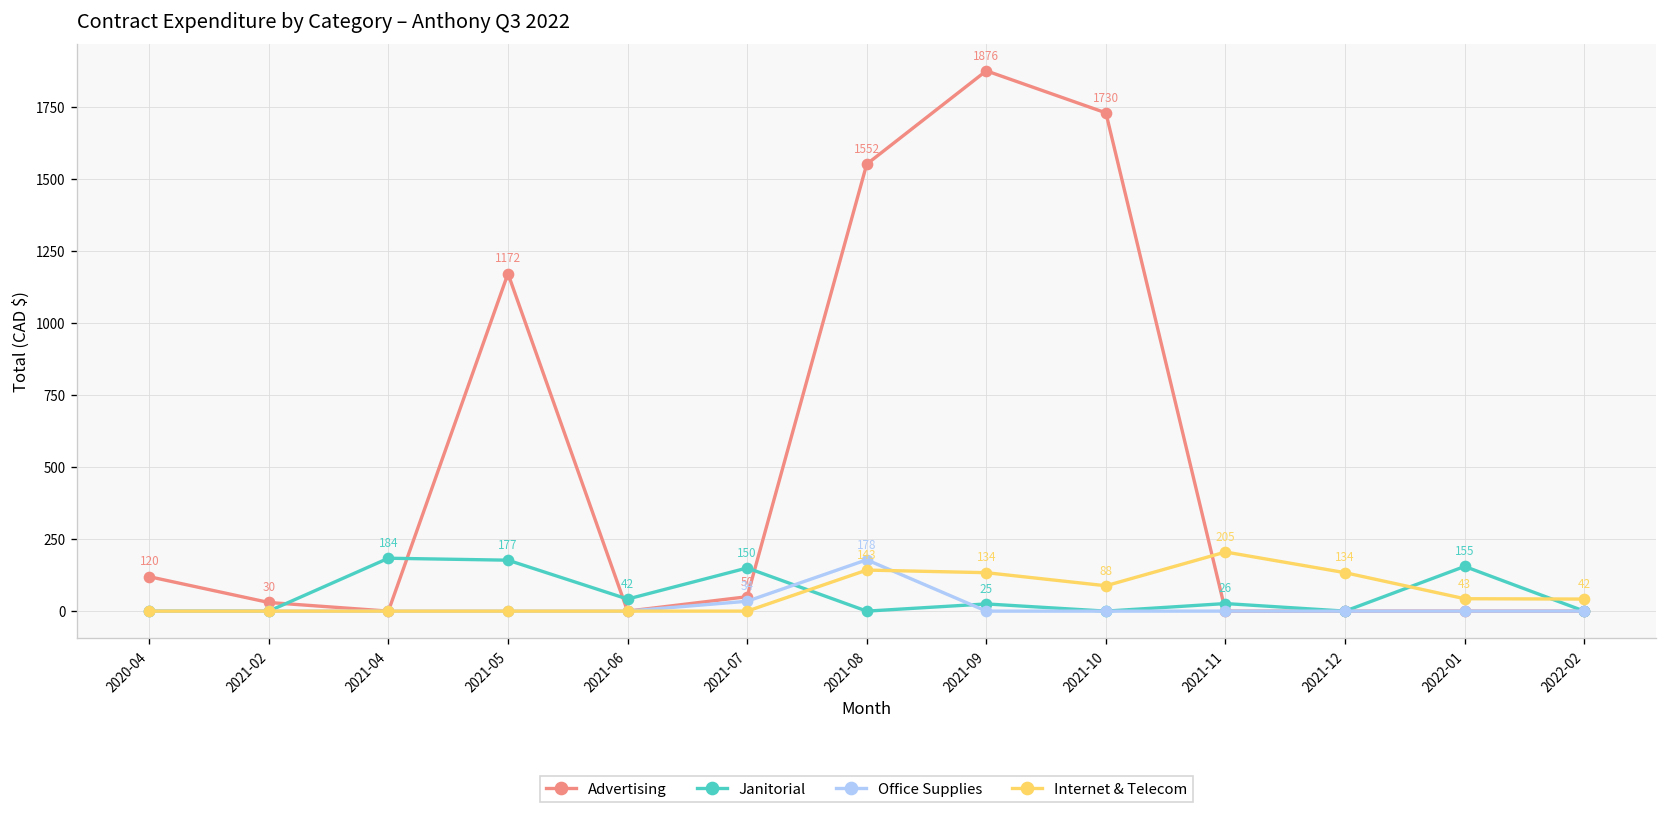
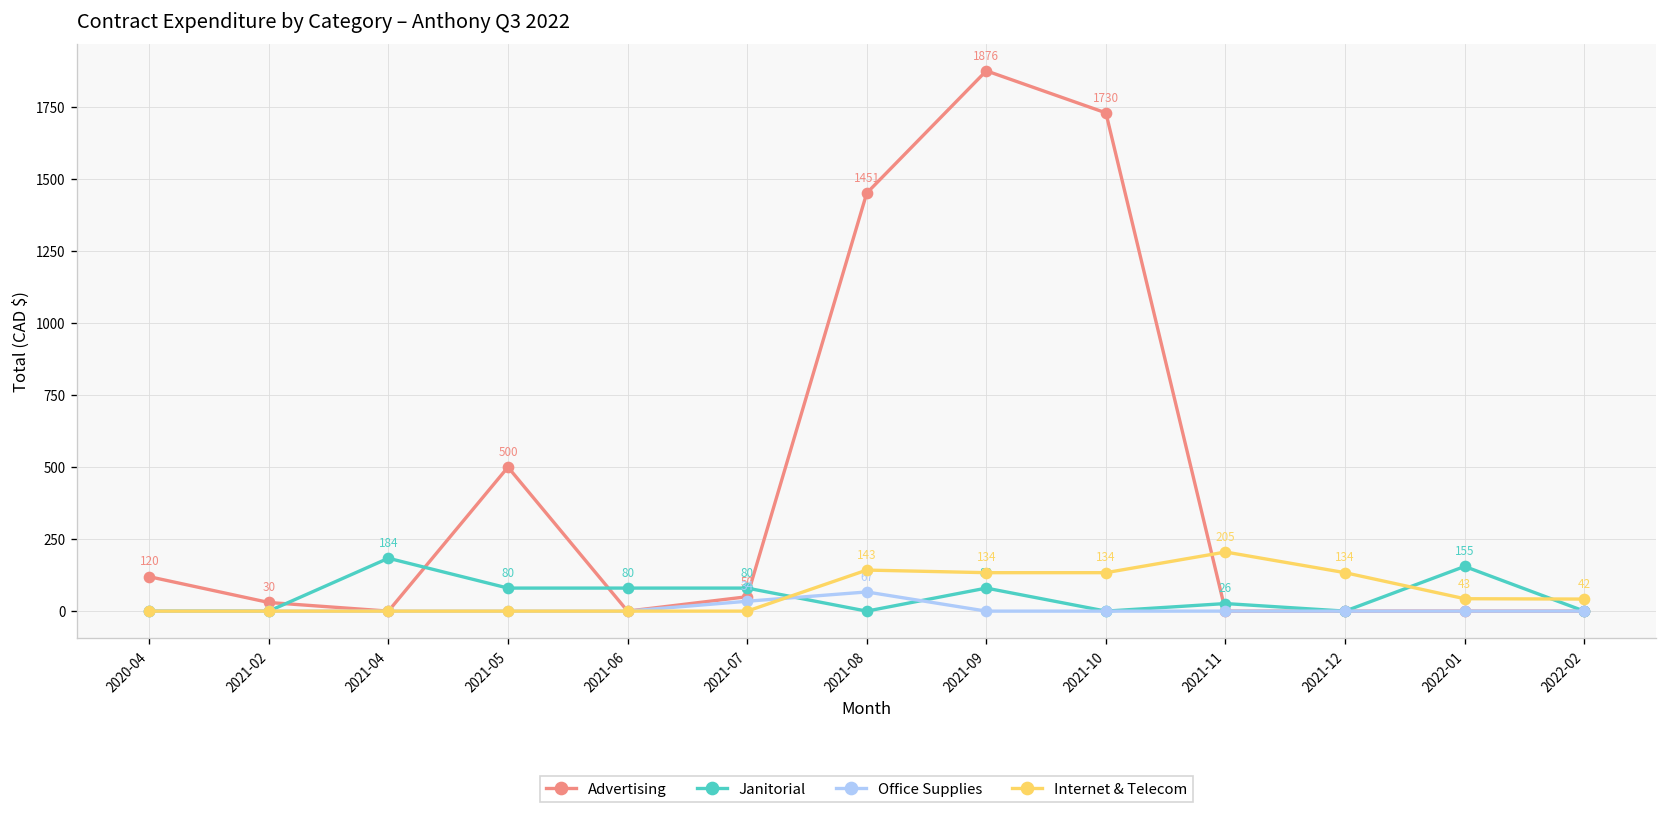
Advertising, 2021-05: 1172 -> 500
Janitorial, 2021-05: 177 -> 80
Janitorial, 2021-06: 42 -> 80
Janitorial, 2021-07: 150 -> 80
Advertising, 2021-08: 1552 -> 1451
Office Supplies, 2021-08: 178 -> 67
Janitorial, 2021-09: 25 -> 80
Internet & Telecom, 2021-10: 88 -> 134
